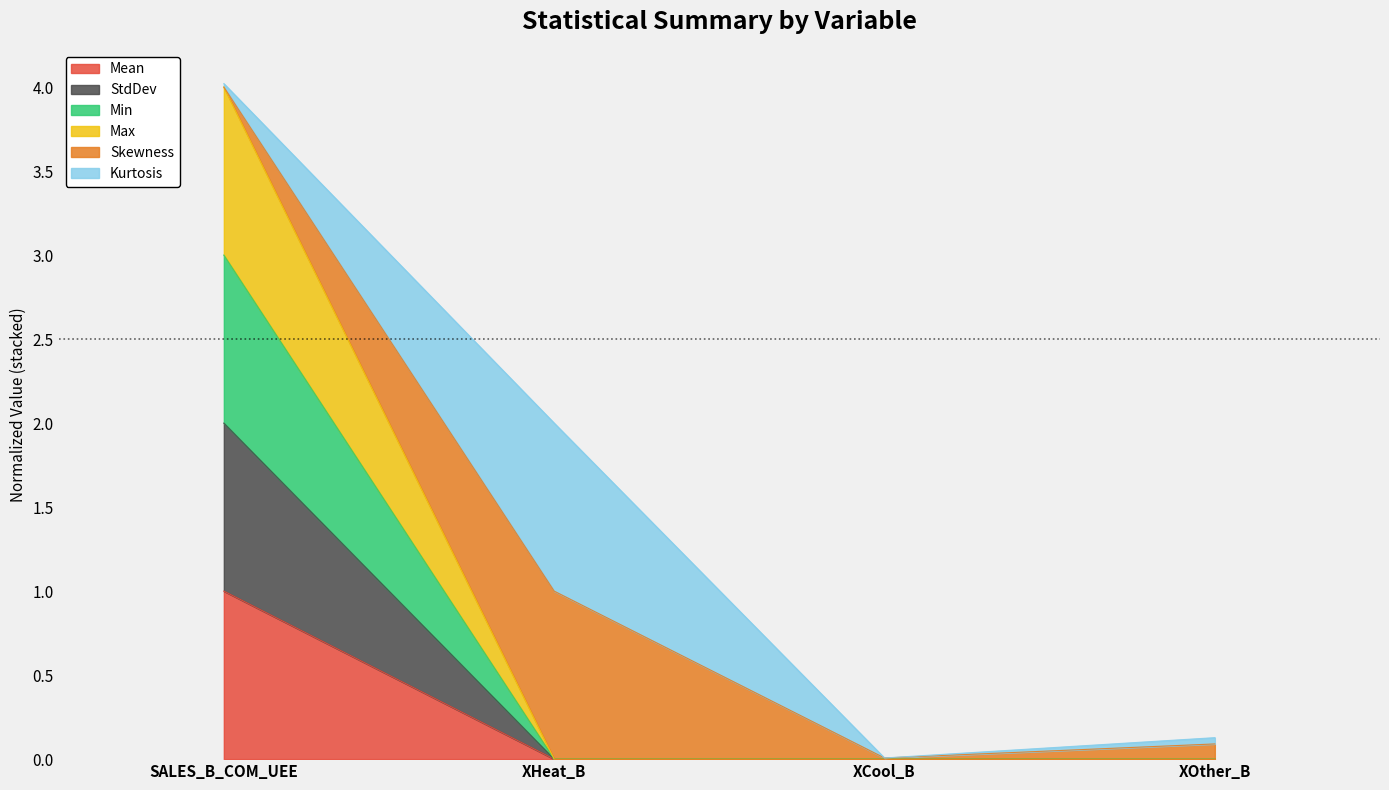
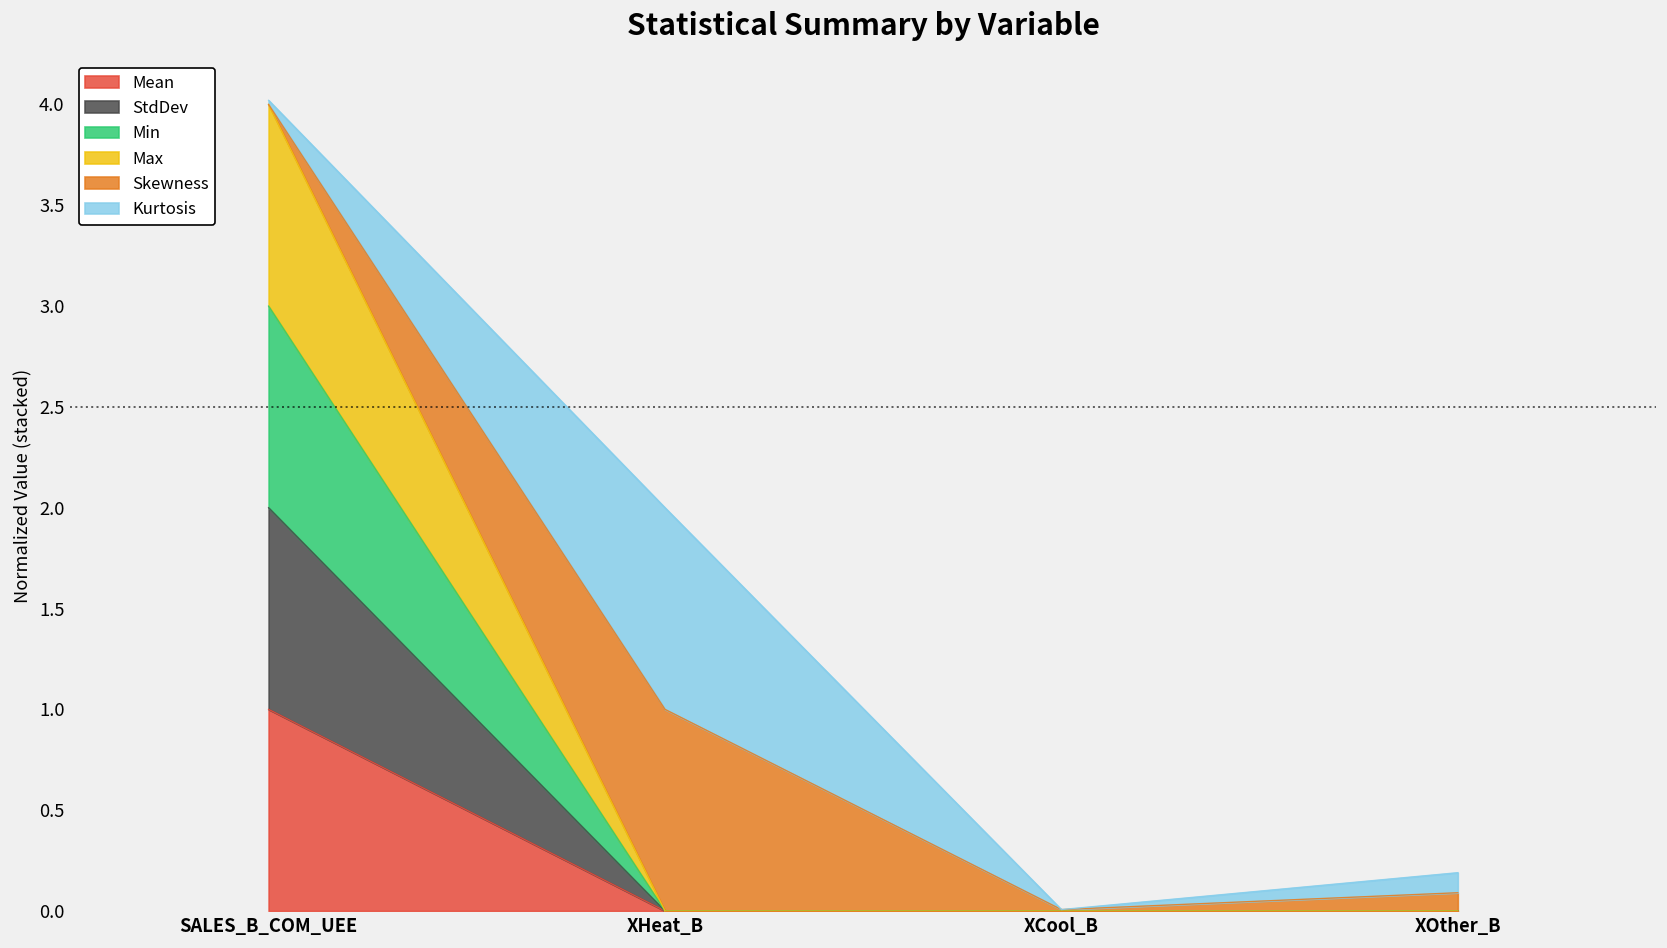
Kurtosis, XOther_B: 0.04 -> 0.10
